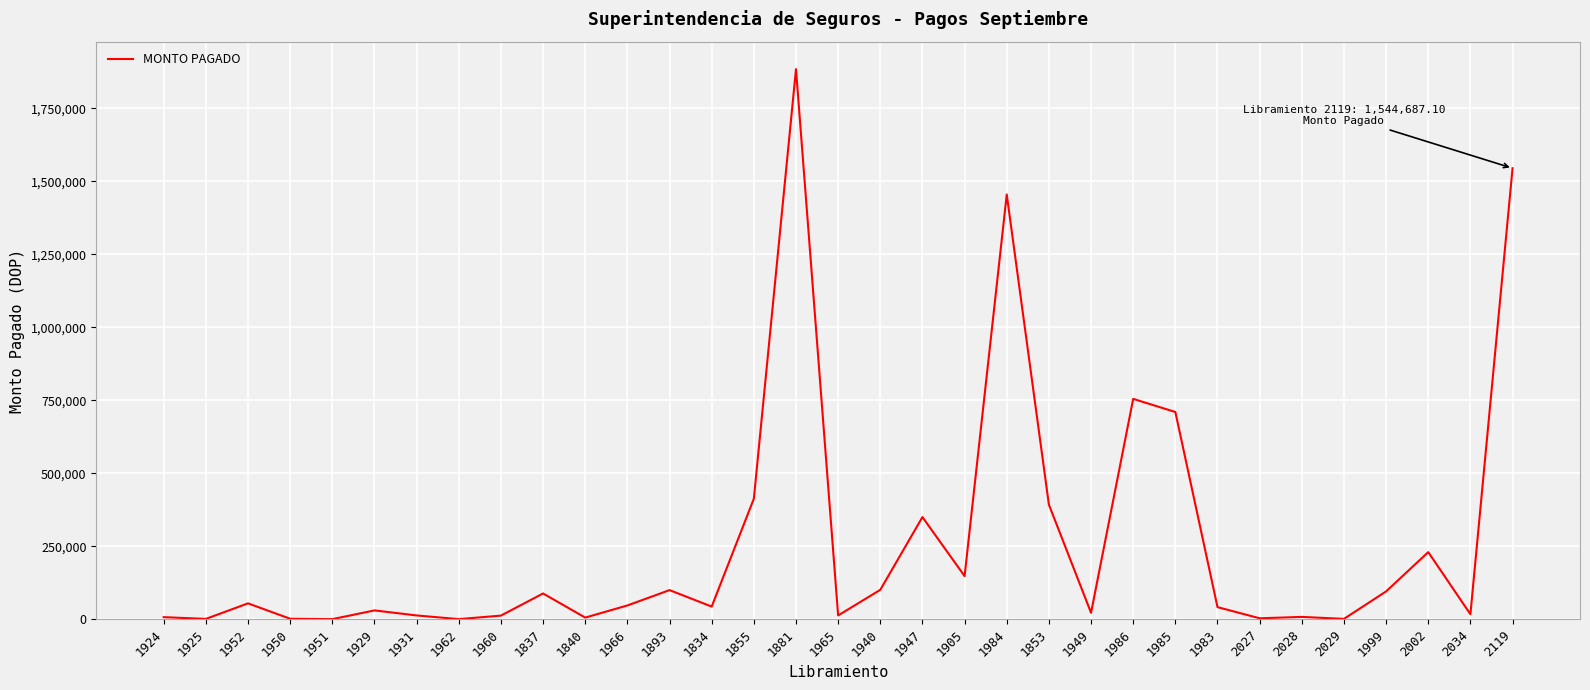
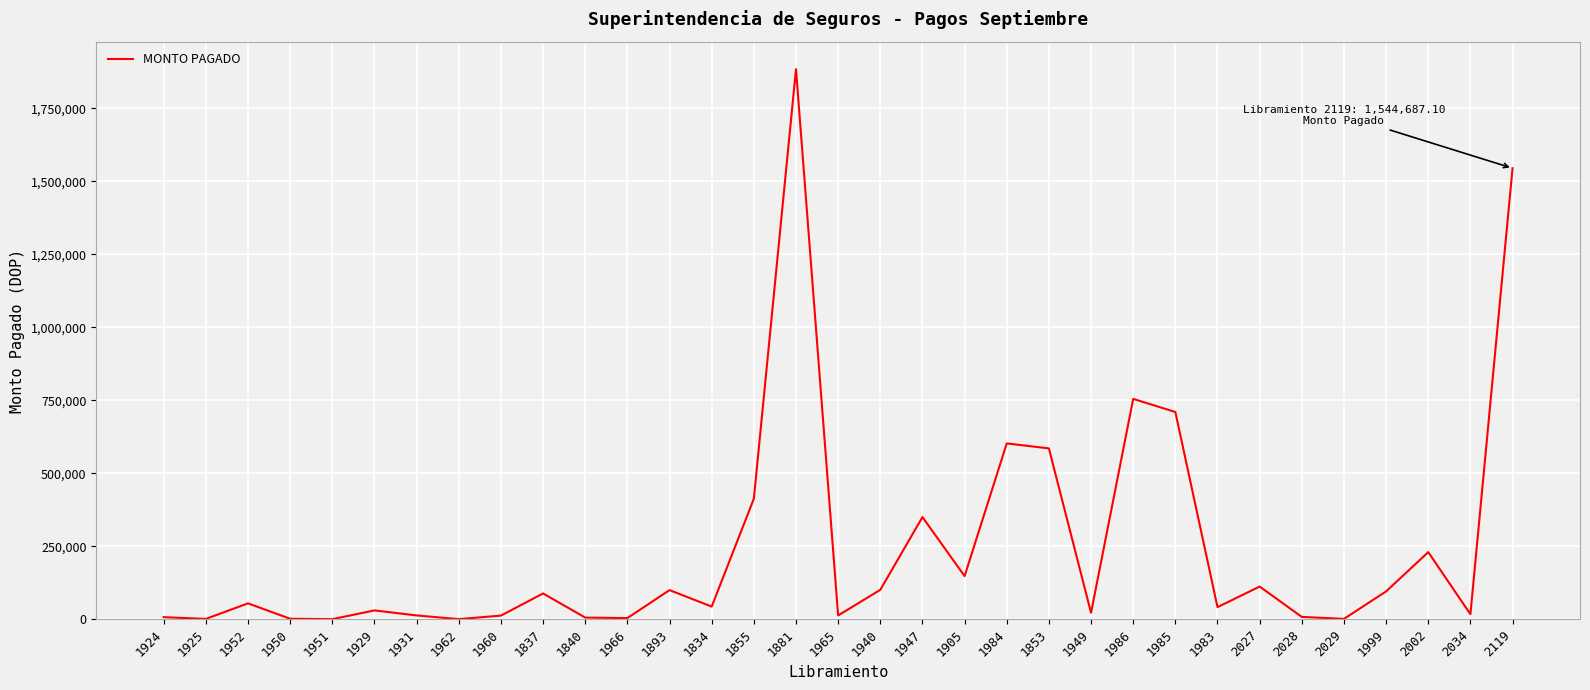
1966: 50,000 -> 0
1984: 1,450,000 -> 600,000
1853: 390,000 -> 590,000
2027: 0 -> 110,000
